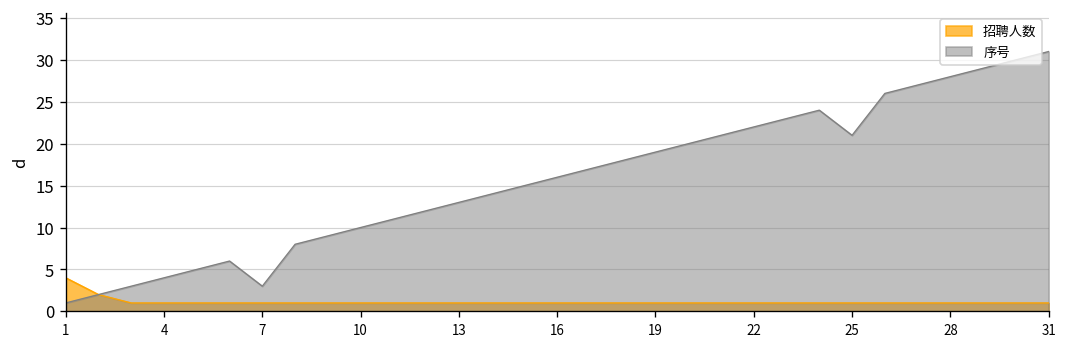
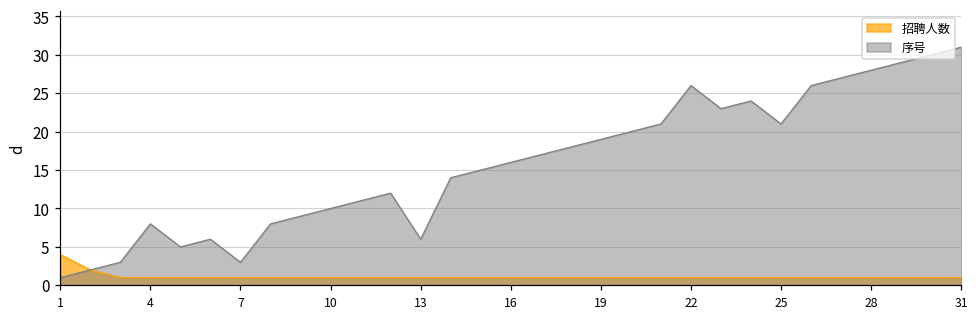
序号, 4: 4 -> 8
序号, 13: 13 -> 6
序号, 22: 22 -> 26
